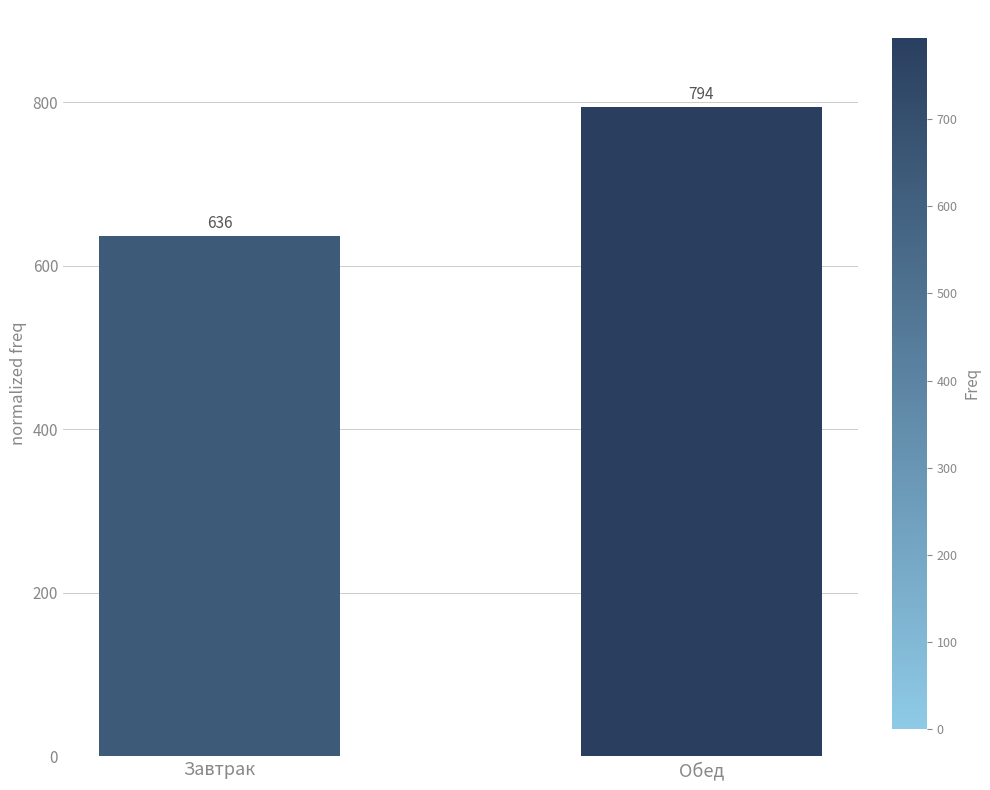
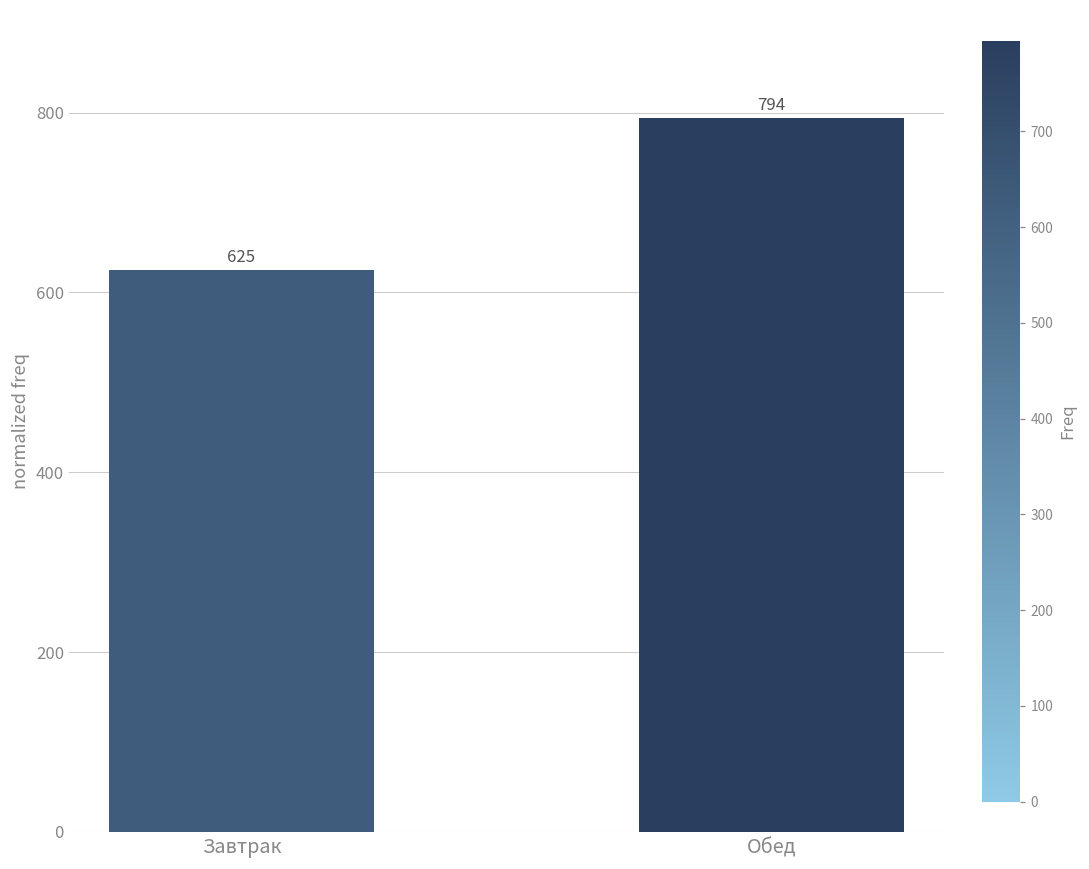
Завтрак: 636 -> 625
